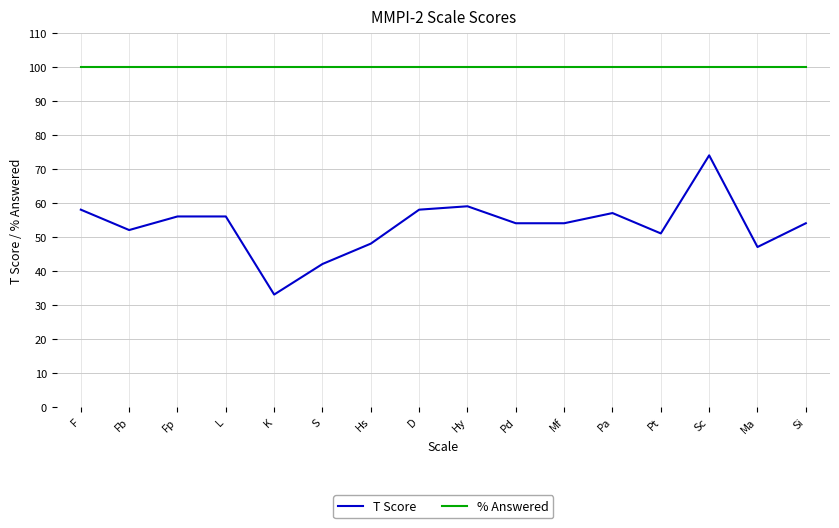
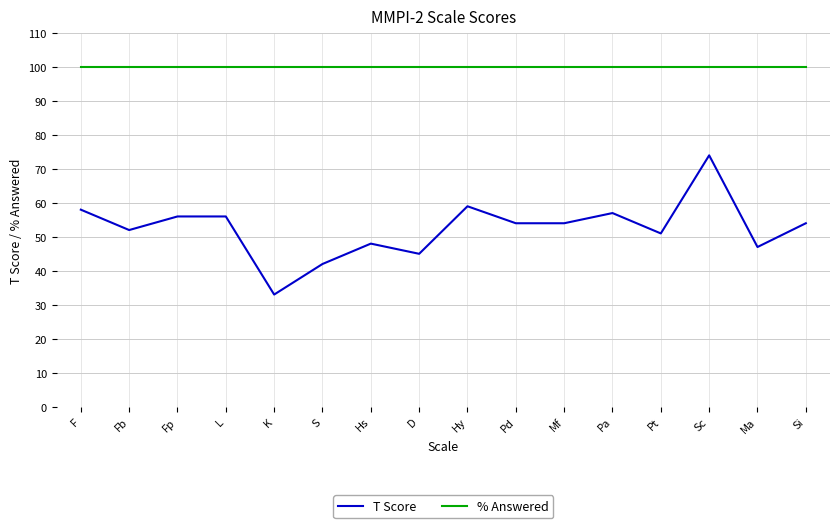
T Score, D: 58 -> 45
